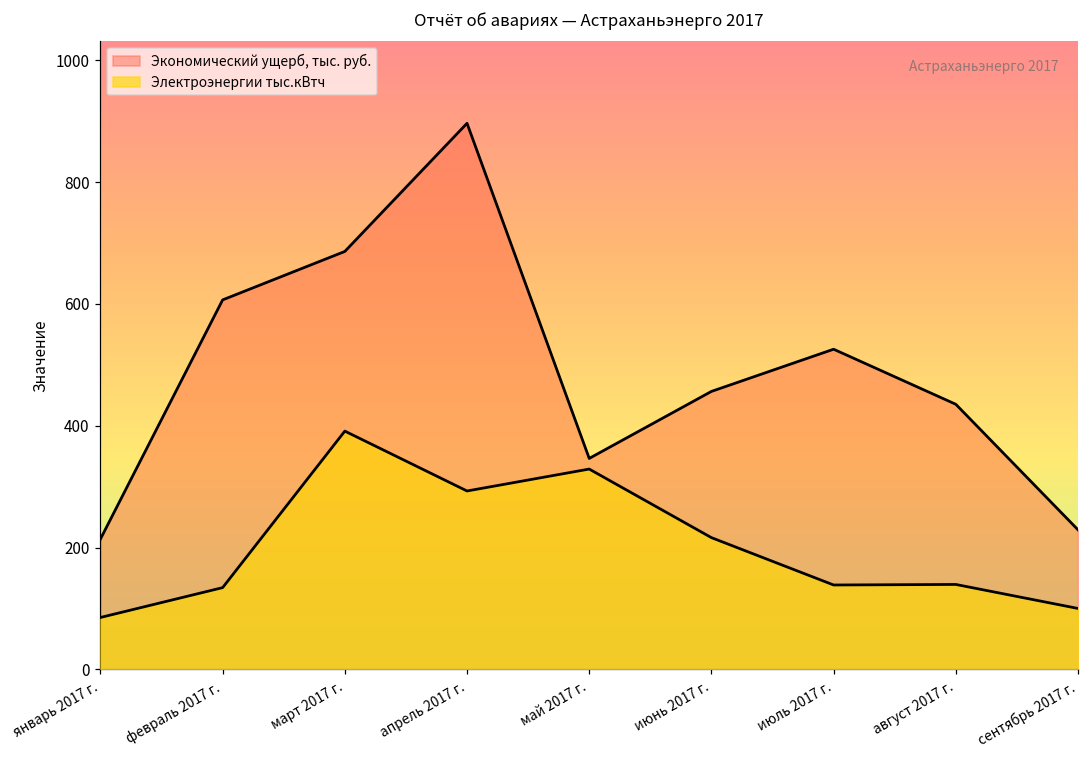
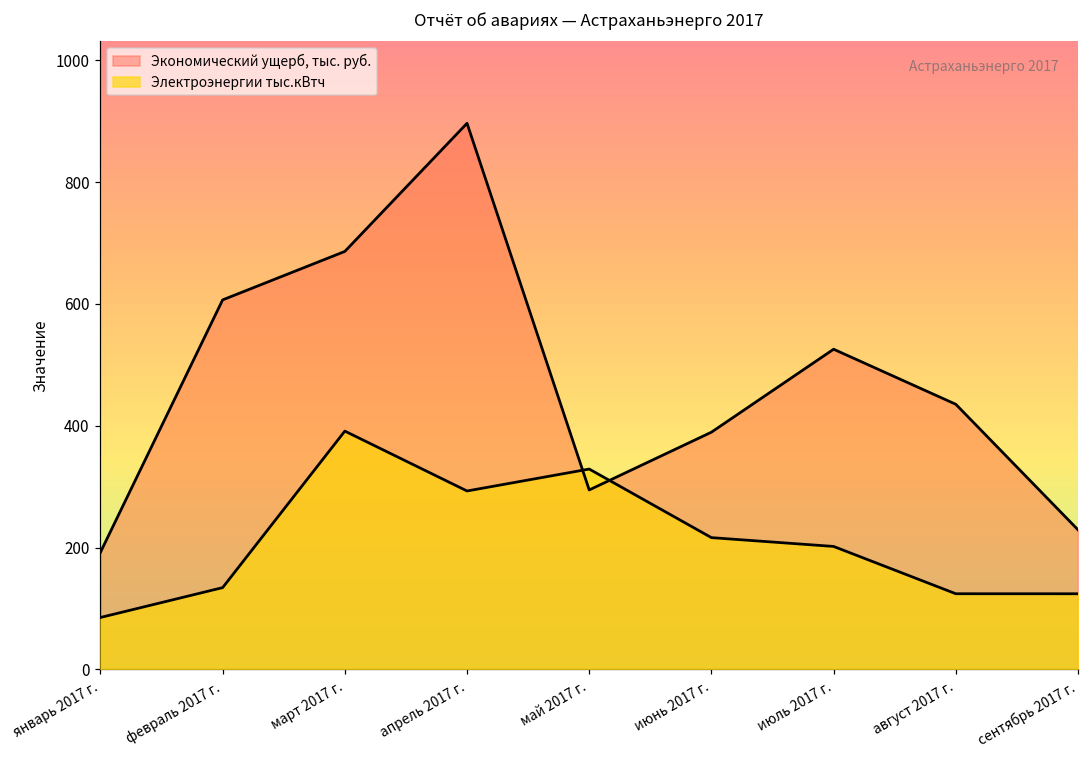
Экономический ущерб, тыс. руб., январь 2017 г.: 210 -> 190
Экономический ущерб, тыс. руб., май 2017 г.: 350 -> 290
Экономический ущерб, тыс. руб., июнь 2017 г.: 460 -> 390
Электроэнергии тыс.кВтч, июль 2017 г.: 140 -> 200
Электроэнергии тыс.кВтч, август 2017 г.: 140 -> 120
Электроэнергии тыс.кВтч, сентябрь 2017 г.: 100 -> 120
